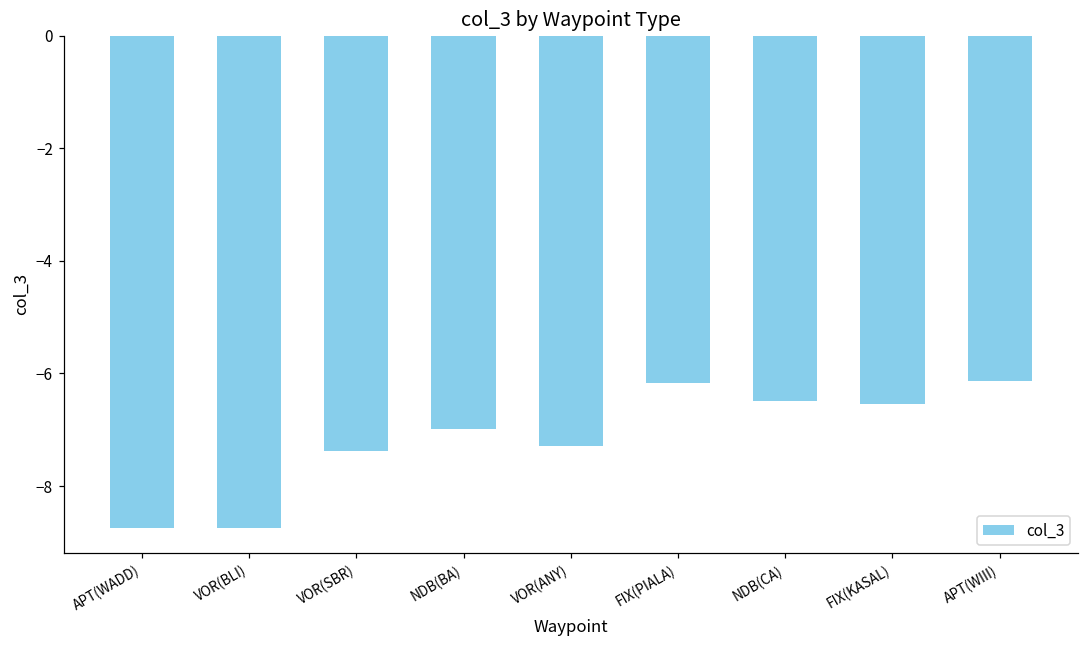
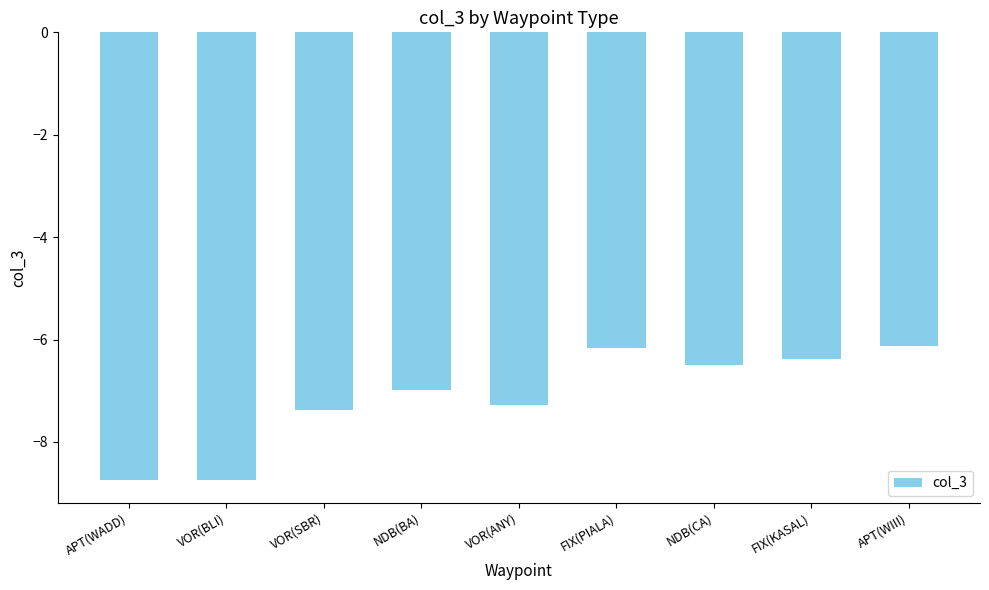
FIX(KASAL): -6.5 -> -6.4
